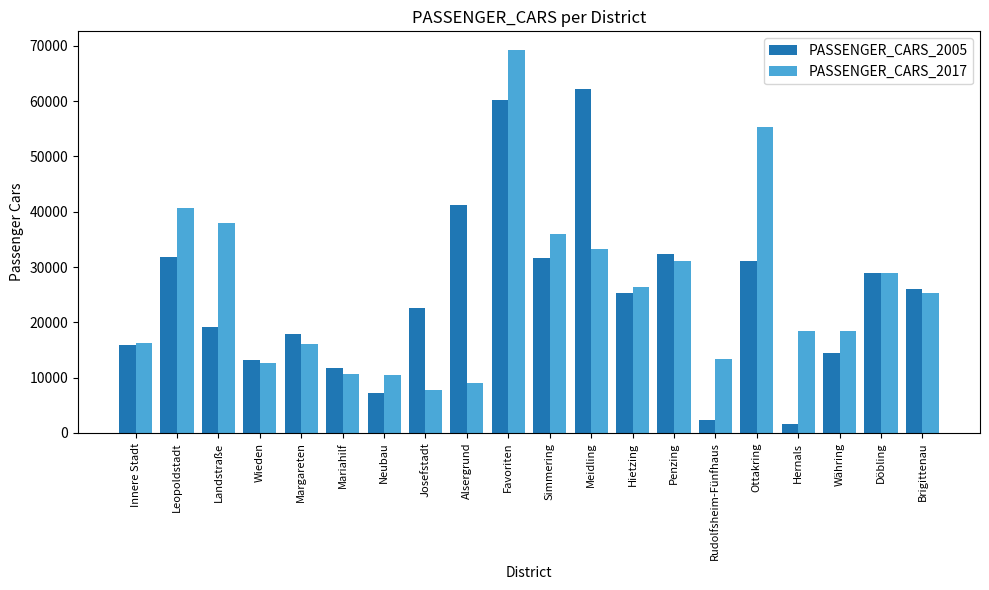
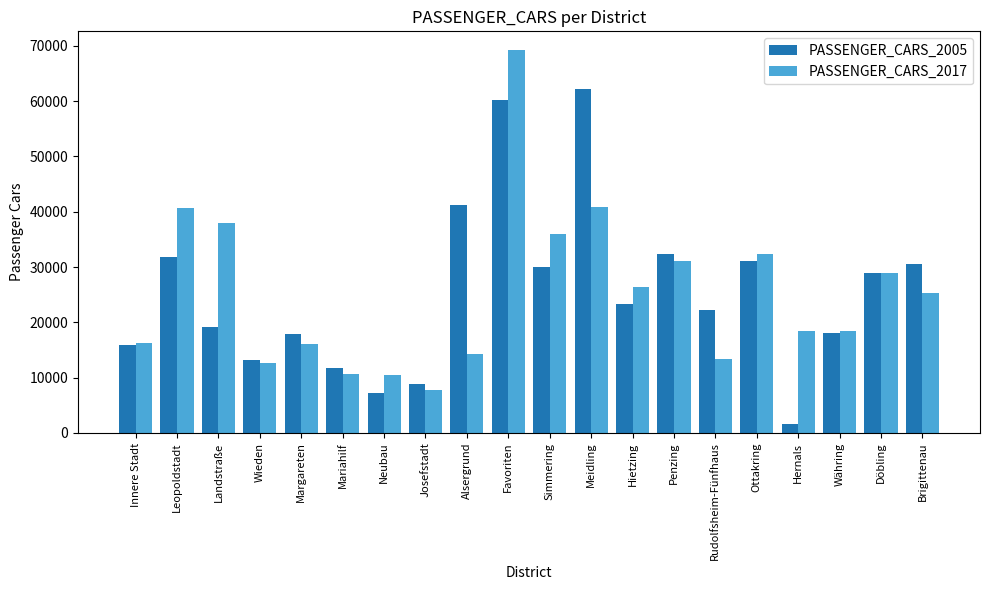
PASSENGER_CARS_2005, Josefstadt: 23000 -> 9000
PASSENGER_CARS_2017, Alsergrund: 9000 -> 14000
PASSENGER_CARS_2005, Simmering: 32000 -> 30000
PASSENGER_CARS_2017, Meidling: 33000 -> 41000
PASSENGER_CARS_2005, Hietzing: 25000 -> 23000
PASSENGER_CARS_2005, Rudolfsheim-Fünfhaus: 2000 -> 22000
PASSENGER_CARS_2017, Ottakring: 55000 -> 32000
PASSENGER_CARS_2005, Währing: 14000 -> 18000
PASSENGER_CARS_2005, Brigittenau: 26000 -> 31000
